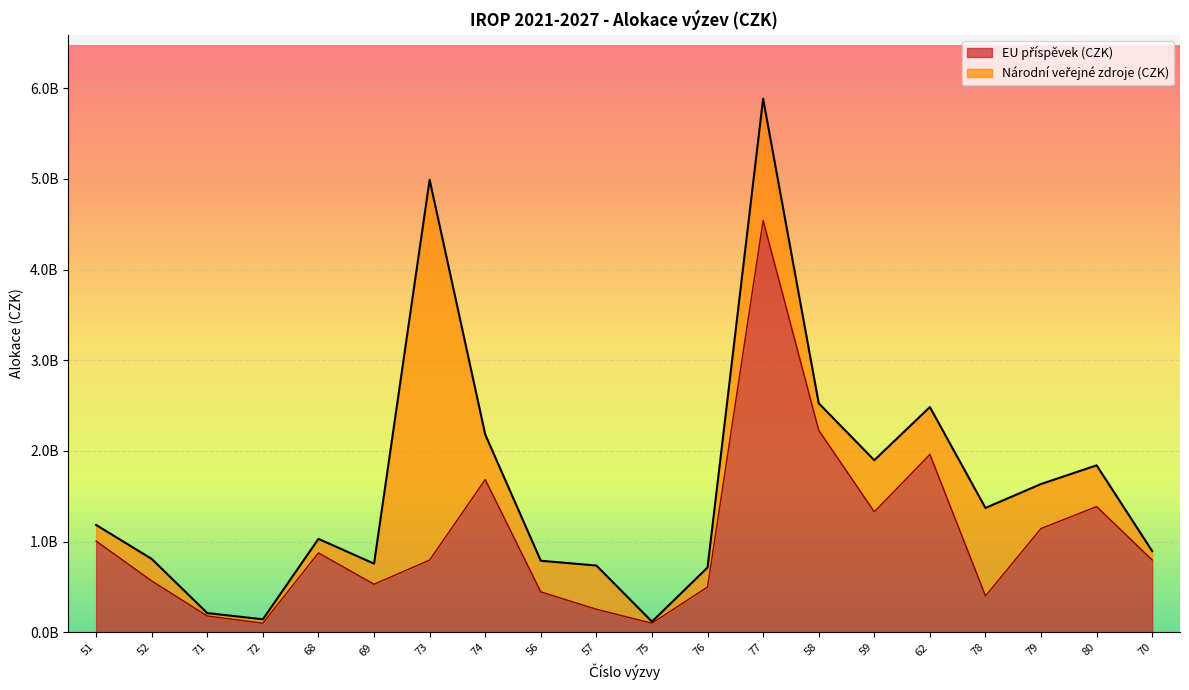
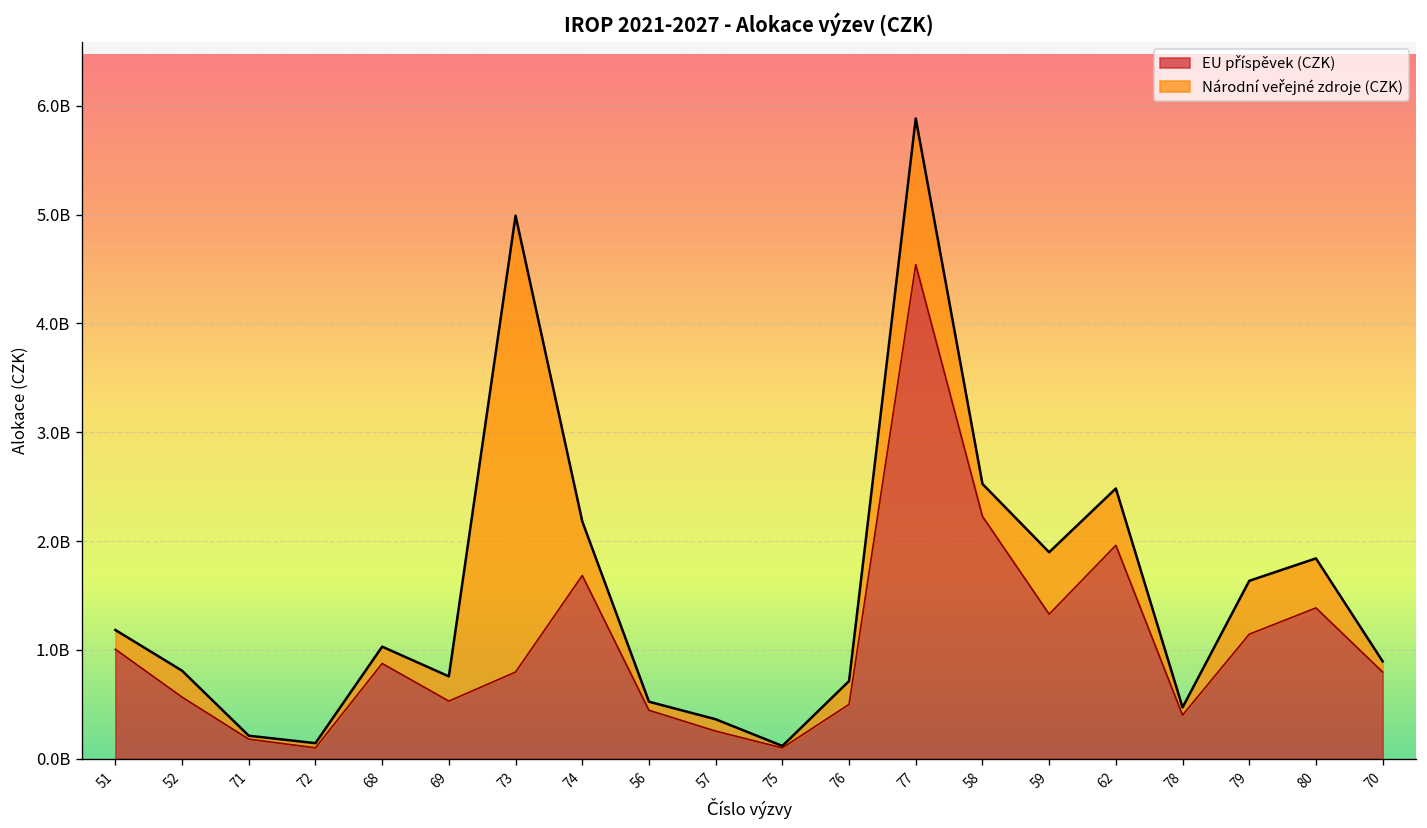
Národní veřejné zdroje (CZK), 56: 300000000 -> 100000000
Národní veřejné zdroje (CZK), 57: 500000000 -> 100000000
Národní veřejné zdroje (CZK), 78: 1000000000 -> 100000000
